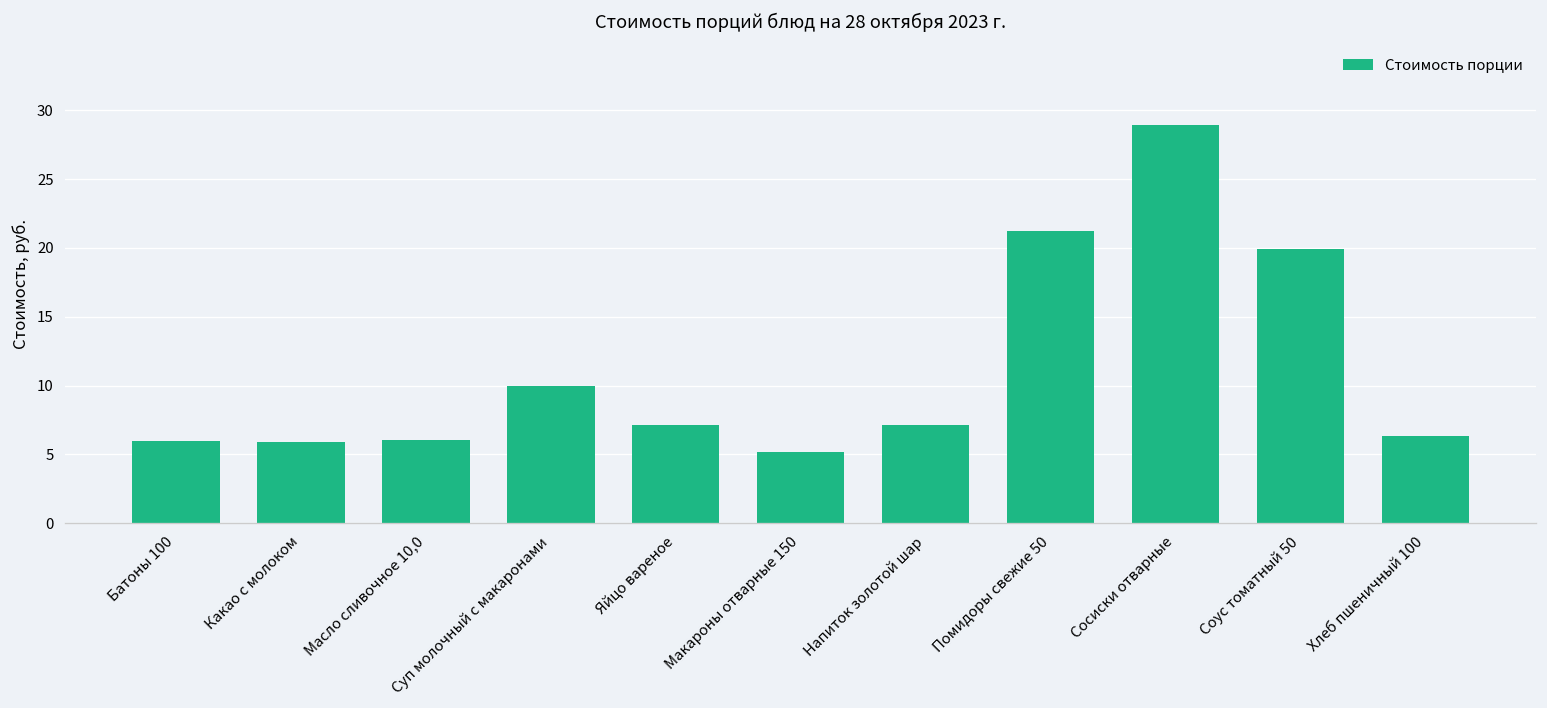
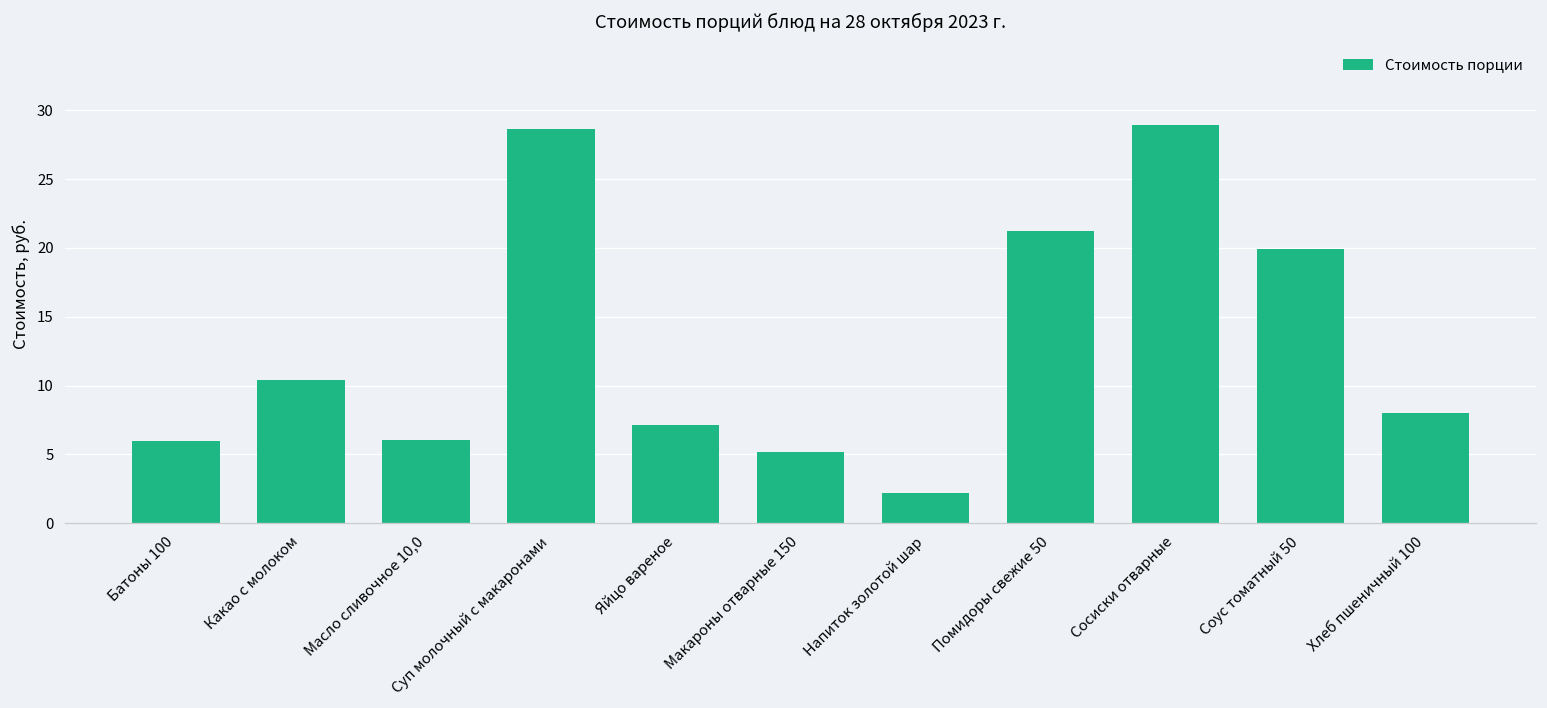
Какао с молоком: 5.9 -> 10.4
Суп молочный с макаронами: 10.0 -> 28.6
Напиток золотой шар: 7.2 -> 2.2
Хлеб пшеничный 100: 6.4 -> 8.0
